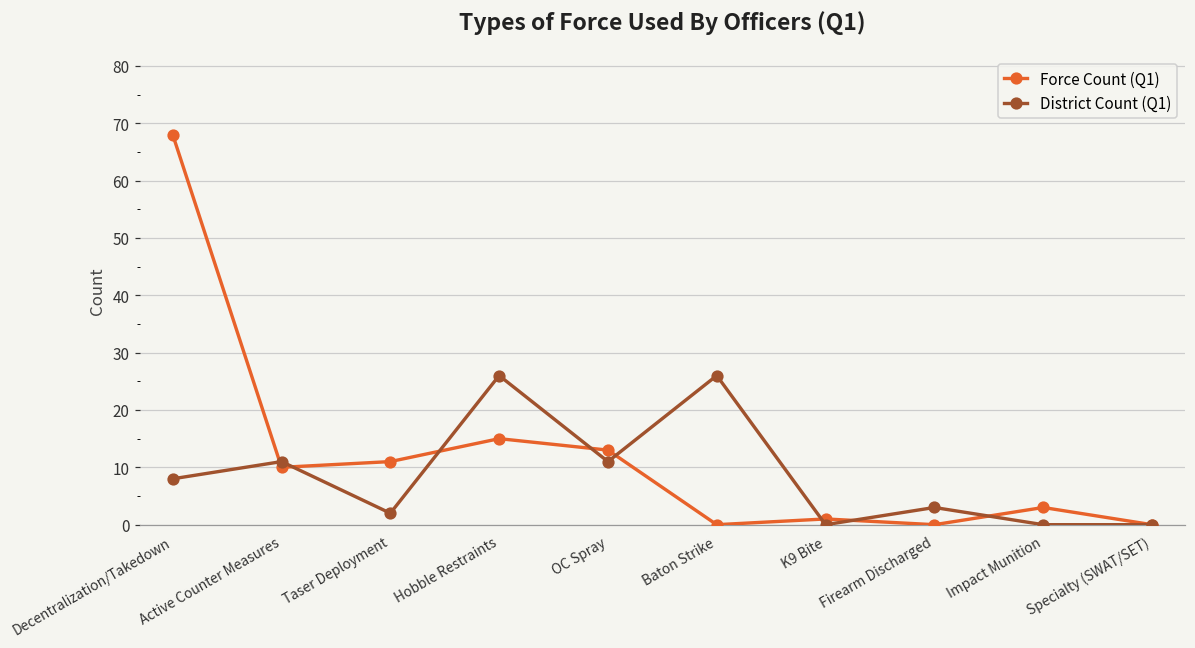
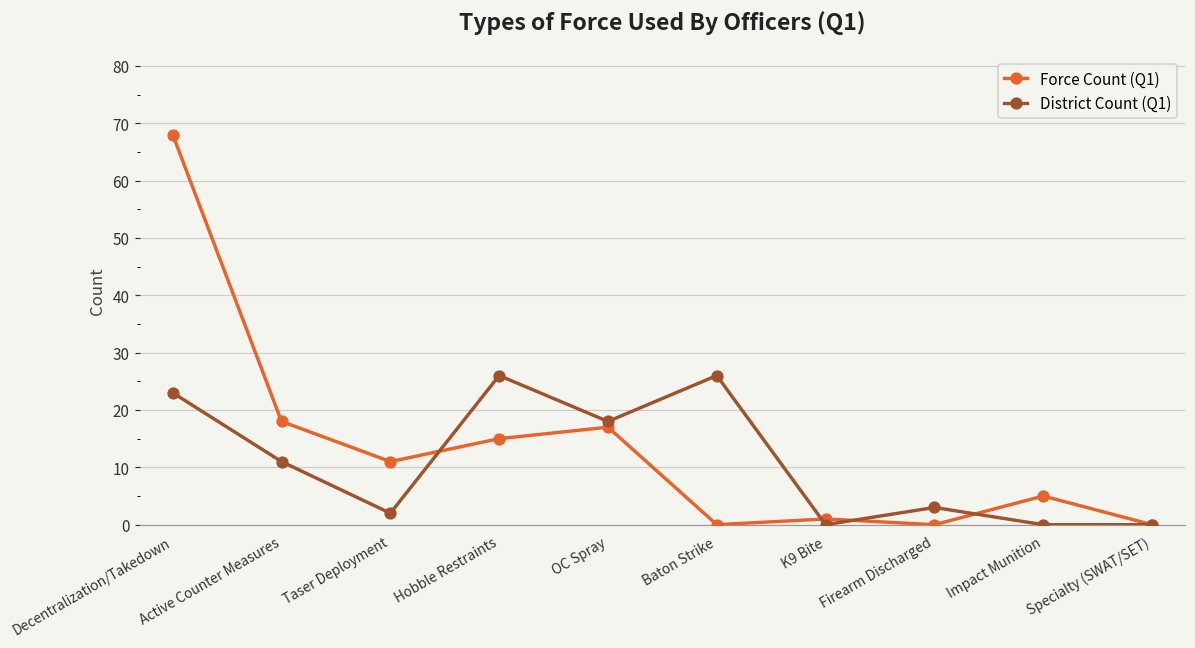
District Count (Q1), Decentralization/Takedown: 8 -> 23
Force Count (Q1), Active Counter Measures: 10 -> 18
Force Count (Q1), OC Spray: 13 -> 17
District Count (Q1), OC Spray: 11 -> 18
Force Count (Q1), Impact Munition: 3 -> 5
